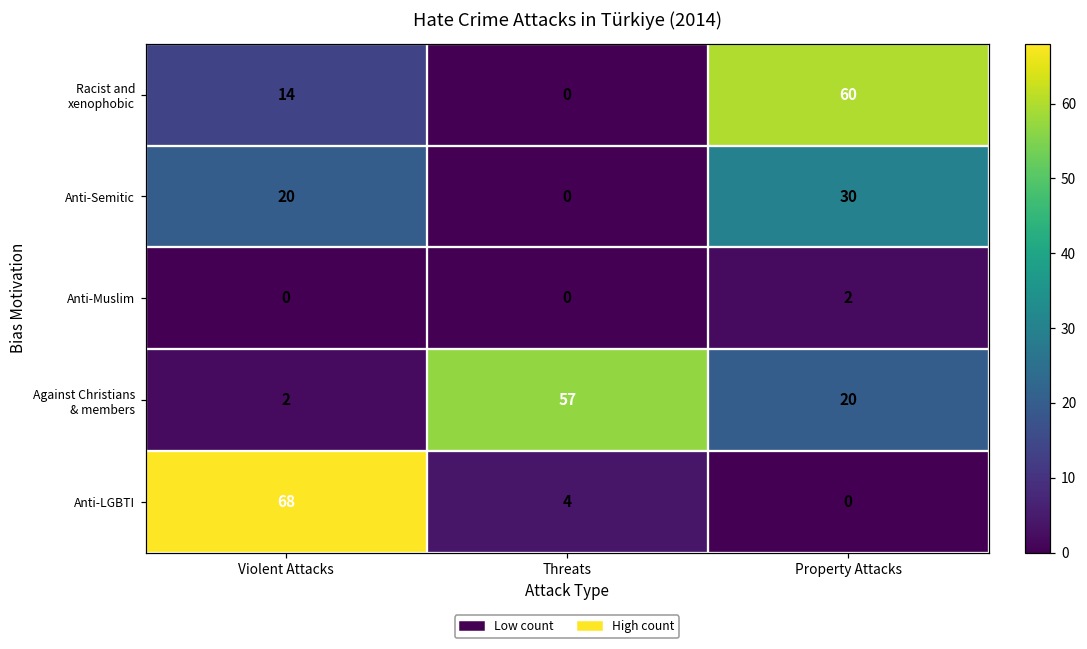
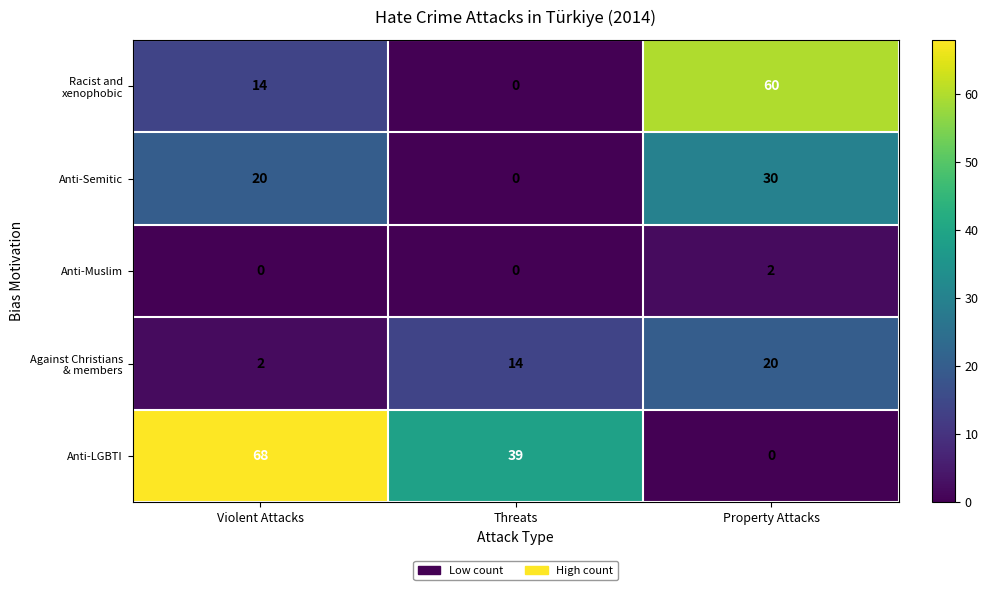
Against Christians & members, Threats: 57 -> 14
Anti-LGBTI, Threats: 4 -> 39
